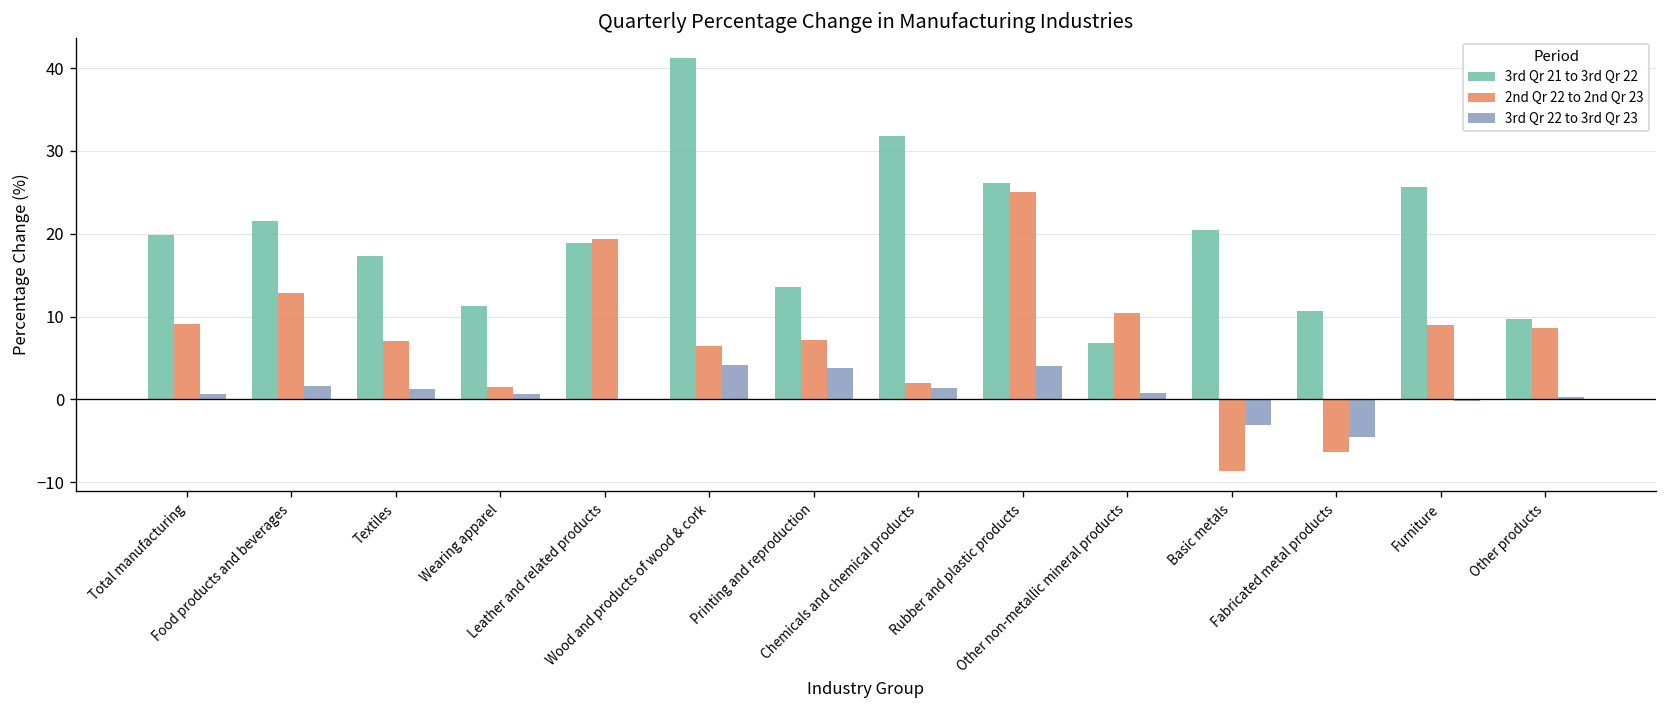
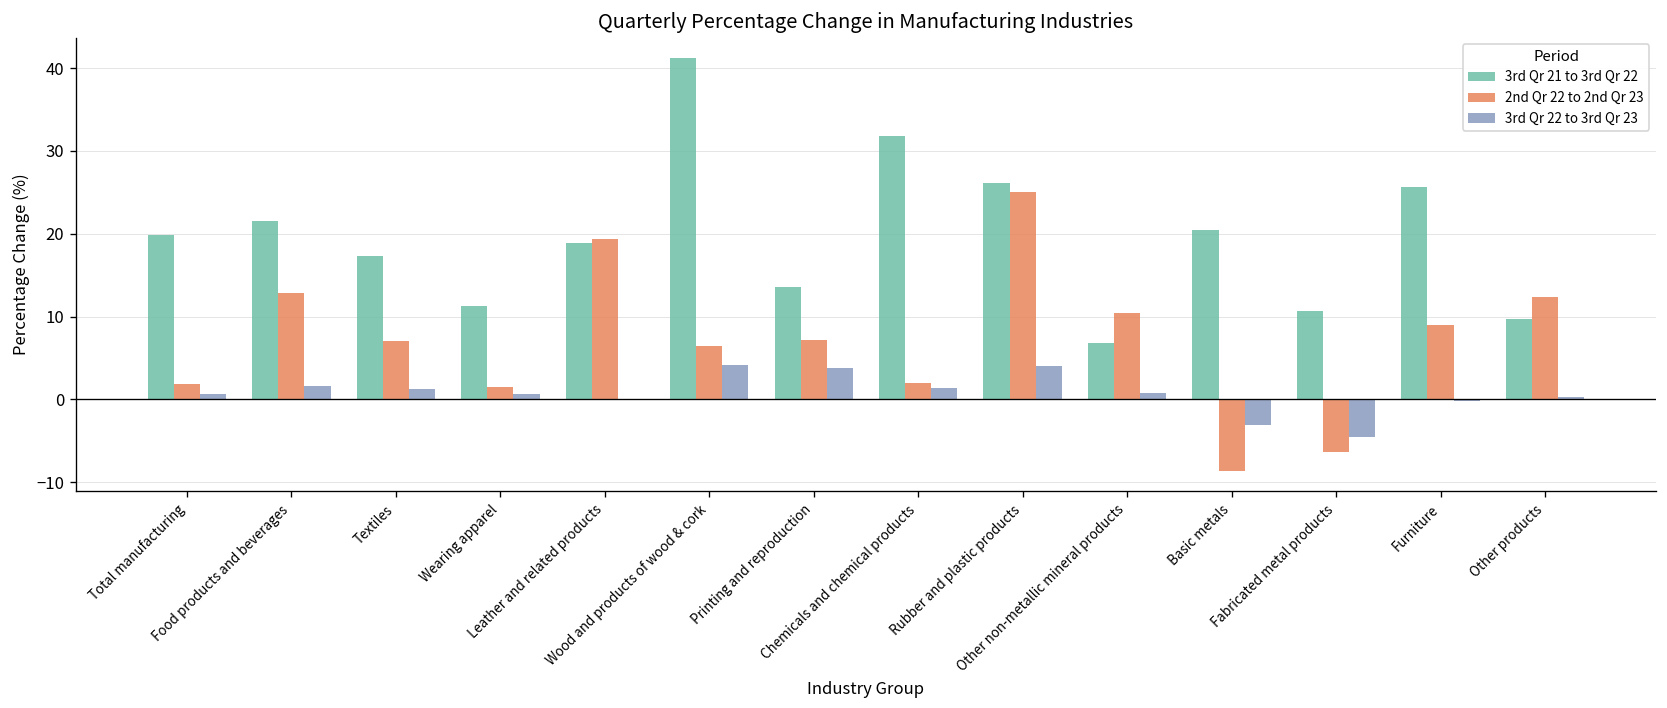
2nd Qr 22 to 2nd Qr 23, Total manufacturing: 9 -> 2
2nd Qr 22 to 2nd Qr 23, Other products: 9 -> 12
